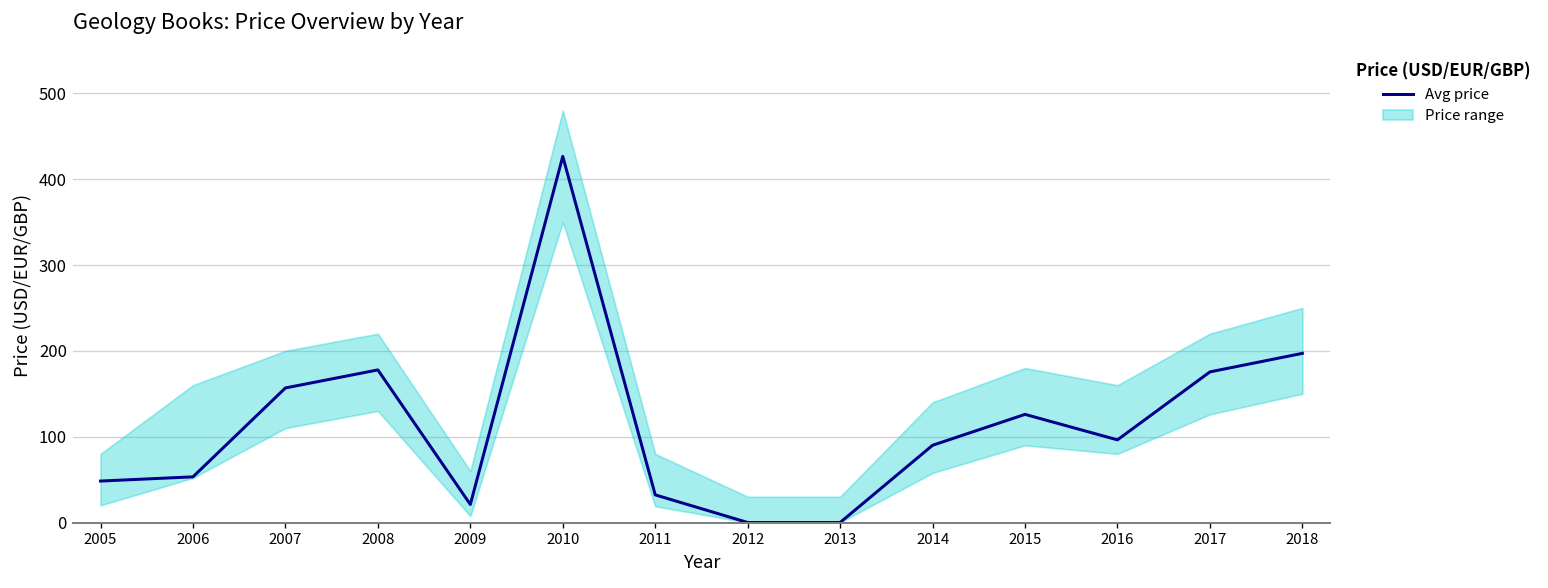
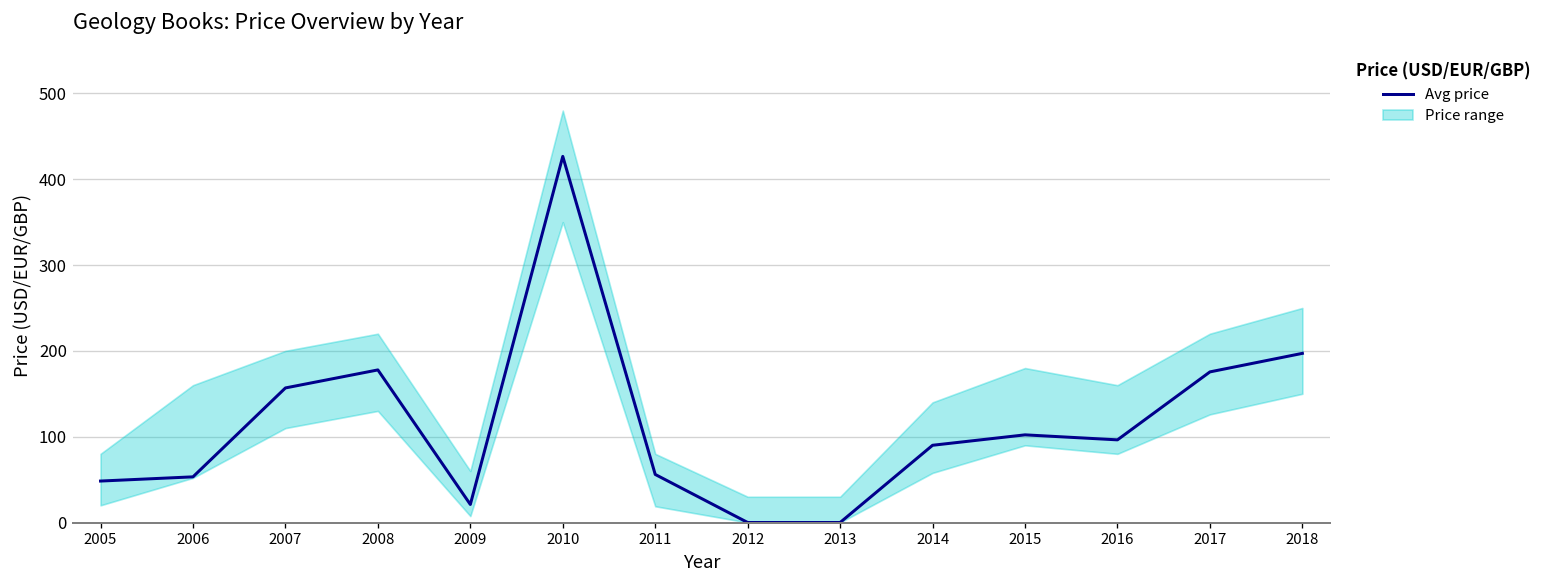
Avg price, 2011: 30 -> 60
Avg price, 2015: 130 -> 100
